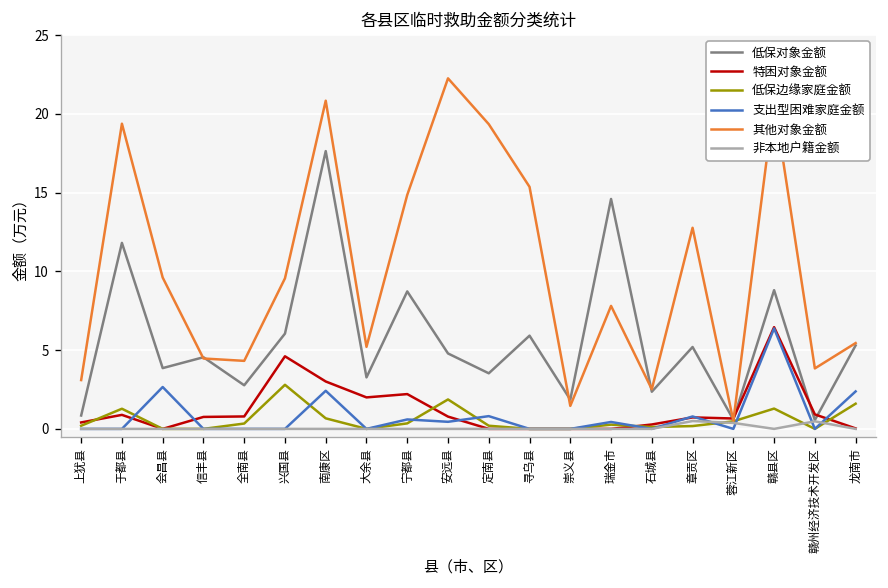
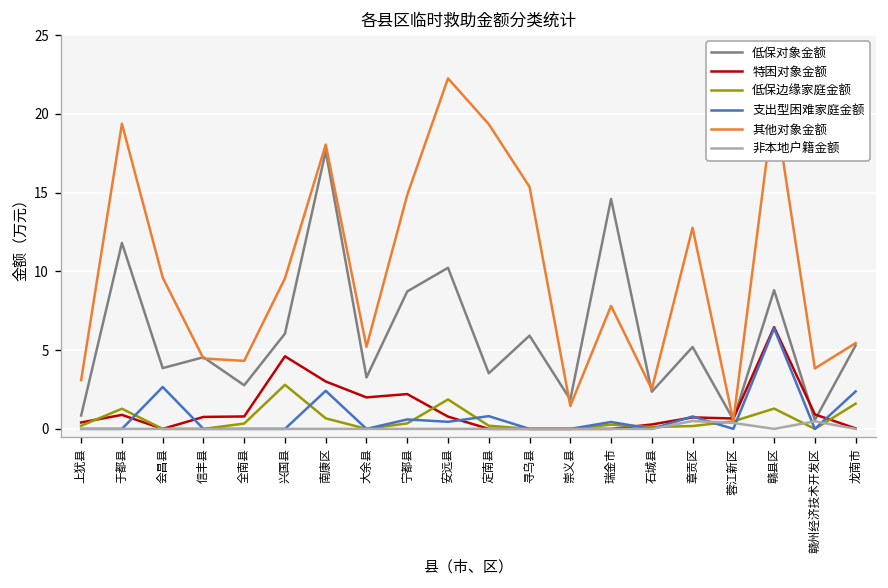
其他对象金额, 南康区: 20.8 -> 18.1
低保对象金额, 安远县: 4.8 -> 10.2
